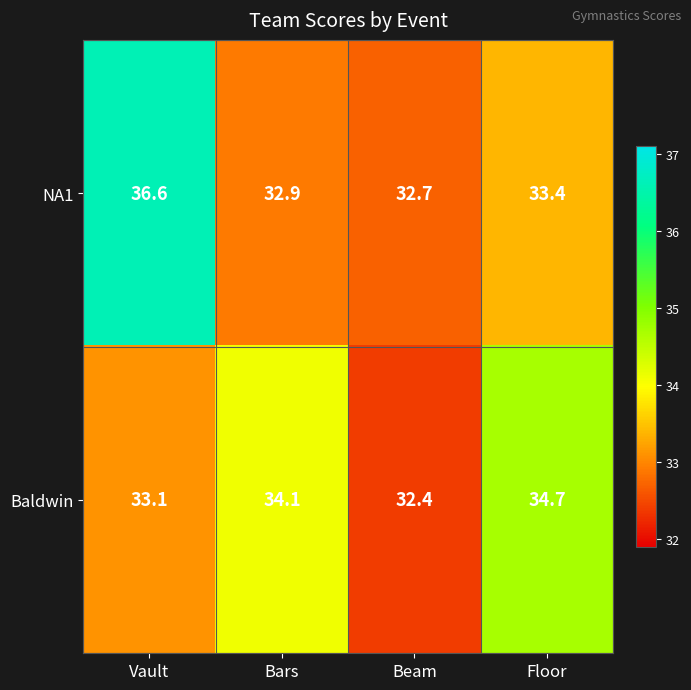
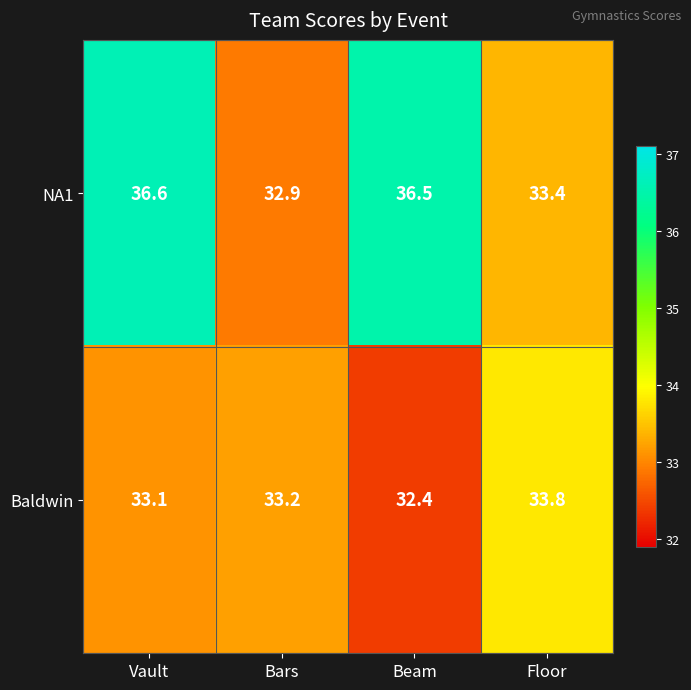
NA1, Beam: 32.7 -> 36.5
Baldwin, Bars: 34.1 -> 33.2
Baldwin, Floor: 34.7 -> 33.8
